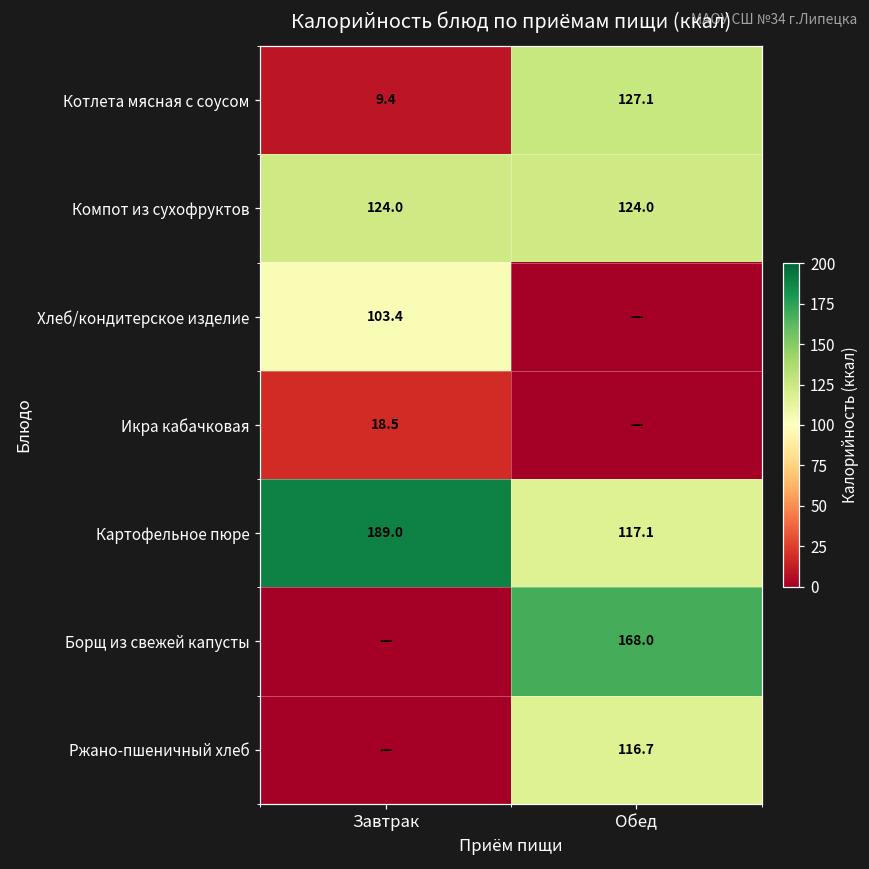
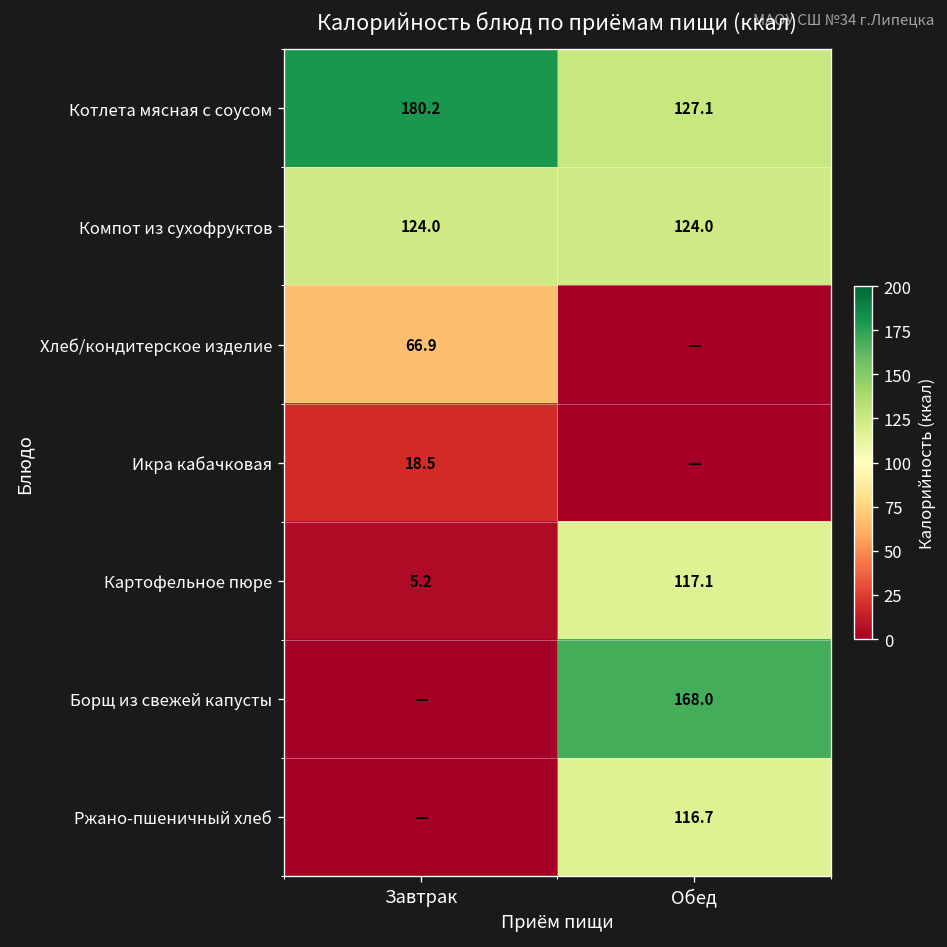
Котлета мясная с соусом, Завтрак: 9.4 -> 180.2
Хлеб/кондитерское изделие, Завтрак: 103.4 -> 66.9
Картофельное пюре, Завтрак: 189.0 -> 5.2
